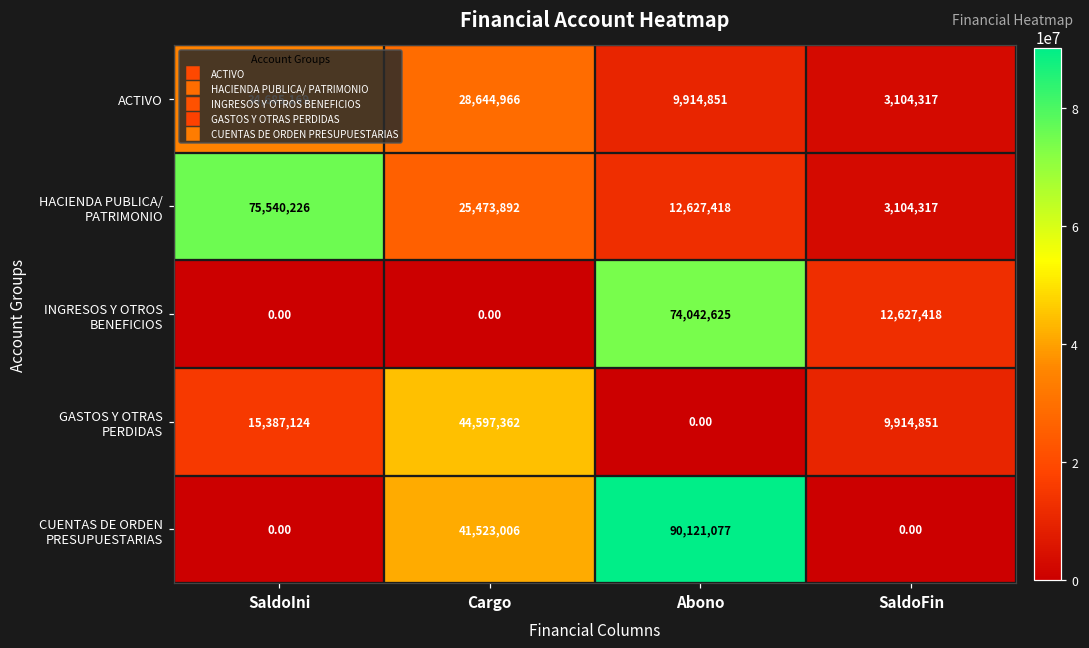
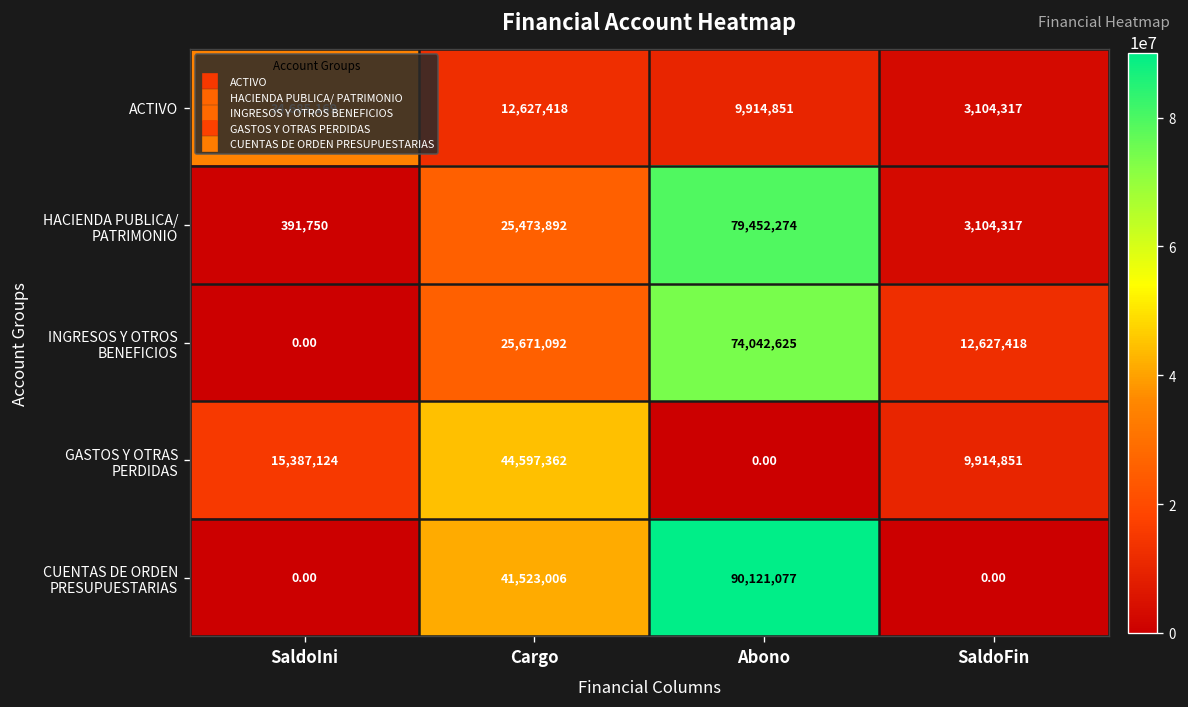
ACTIVO, Cargo: 28,644,966 -> 12,627,418
HACIENDA PUBLICA/ PATRIMONIO, SaldoIni: 75,540,226 -> 391,750
HACIENDA PUBLICA/ PATRIMONIO, Abono: 12,627,418 -> 79,452,274
INGRESOS Y OTROS BENEFICIOS, Cargo: 0.00 -> 25,671,092
